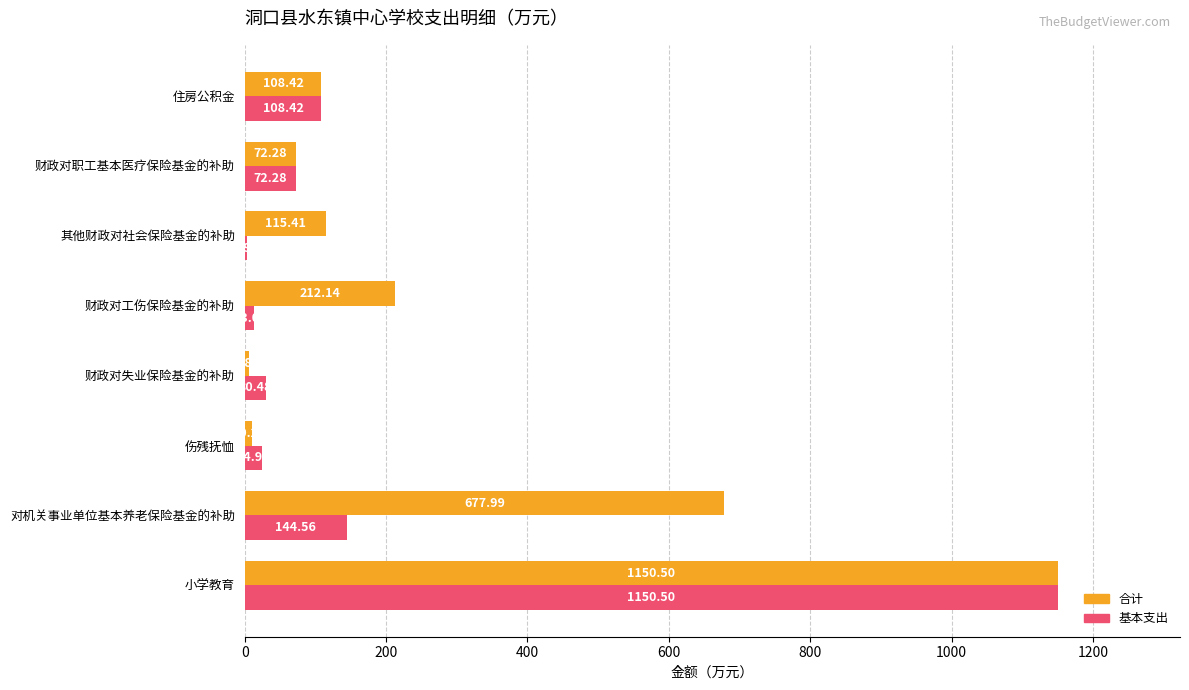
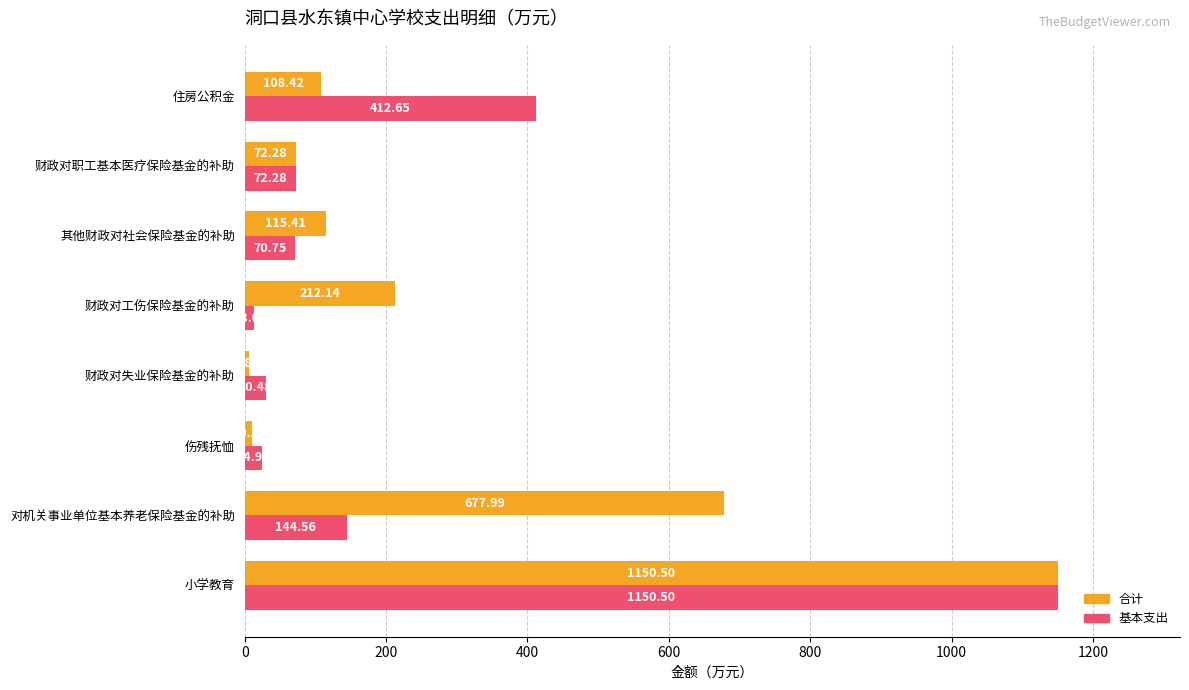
基本支出, 住房公积金: 108.42 -> 412.65
基本支出, 其他财政对社会保险基金的补助: 0 -> 70
